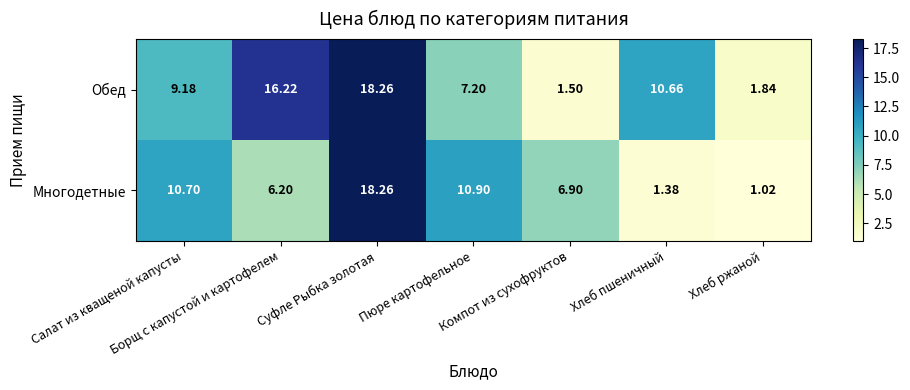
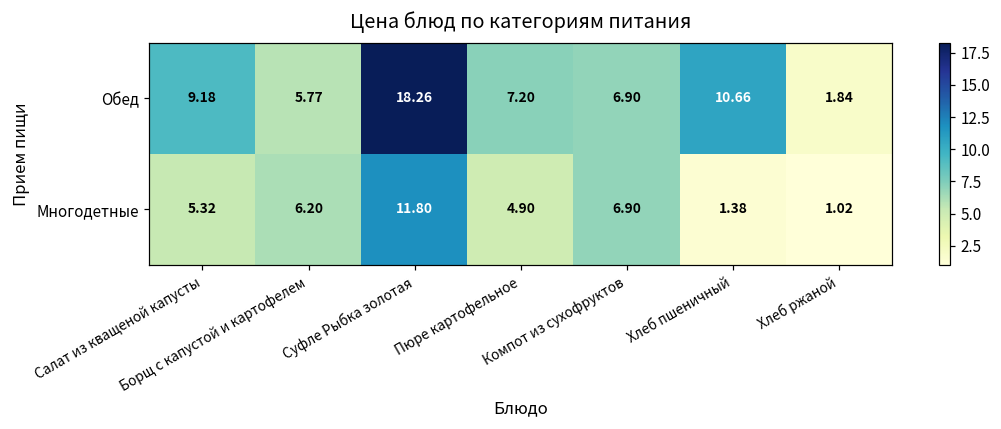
Обед, Борщ с капустой и картофелем: 16.22 -> 5.77
Обед, Компот из сухофруктов: 1.50 -> 6.90
Многодетные, Салат из кващеной капусты: 10.70 -> 5.32
Многодетные, Суфле Рыбка золотая: 18.26 -> 11.80
Многодетные, Пюре картофельное: 10.90 -> 4.90
